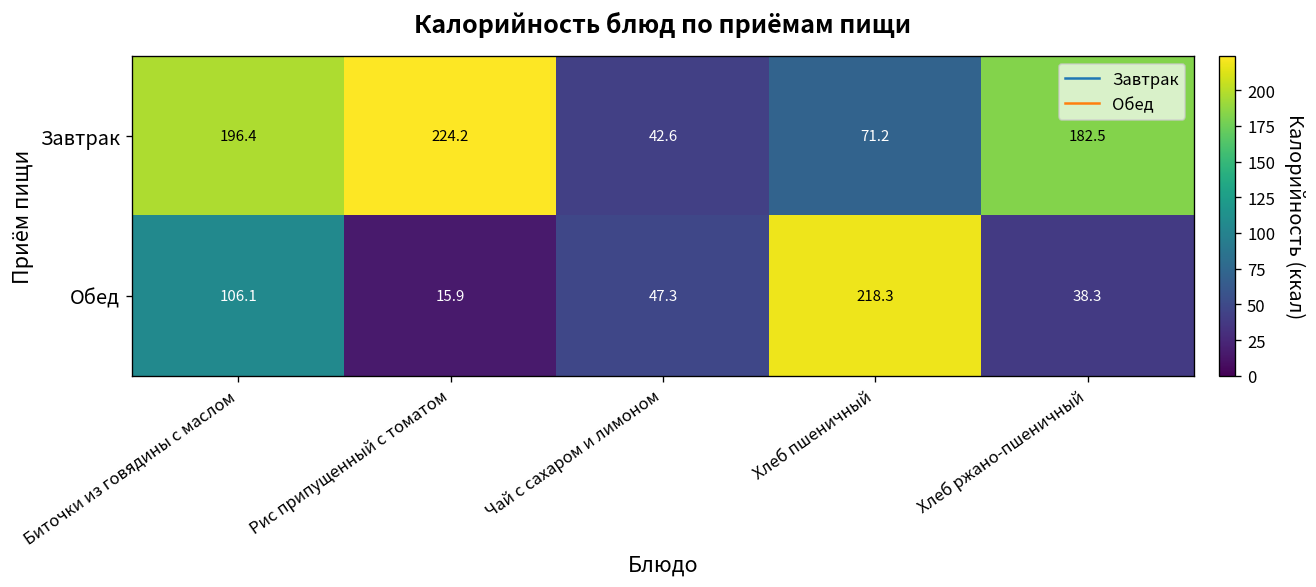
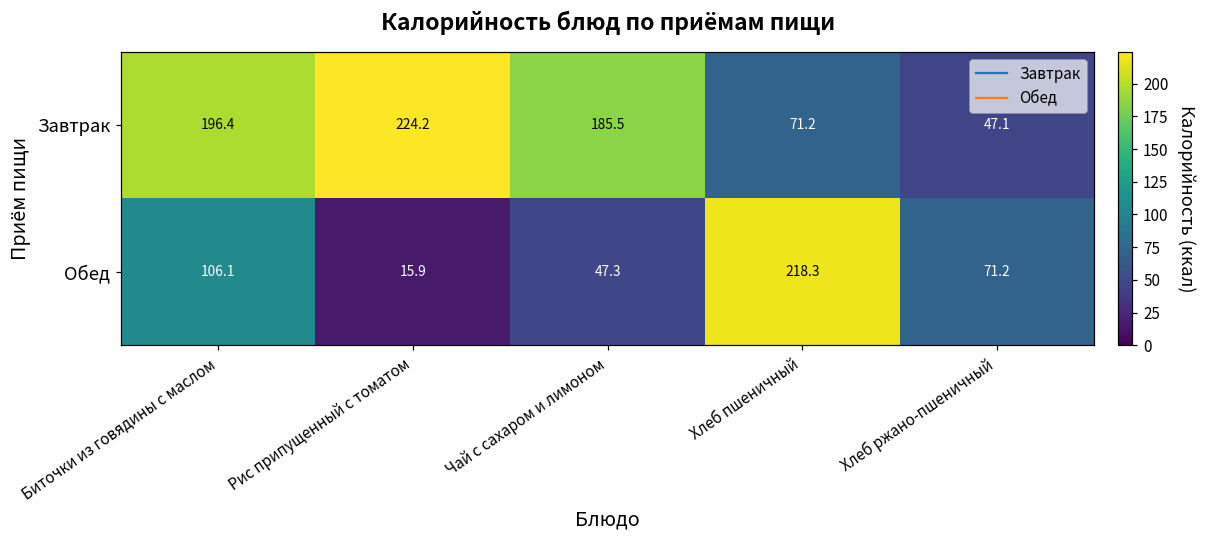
Завтрак, Чай с сахаром и лимоном: 42.6 -> 185.5
Завтрак, Хлеб ржано-пшеничный: 182.5 -> 47.1
Обед, Хлеб ржано-пшеничный: 38.3 -> 71.2
